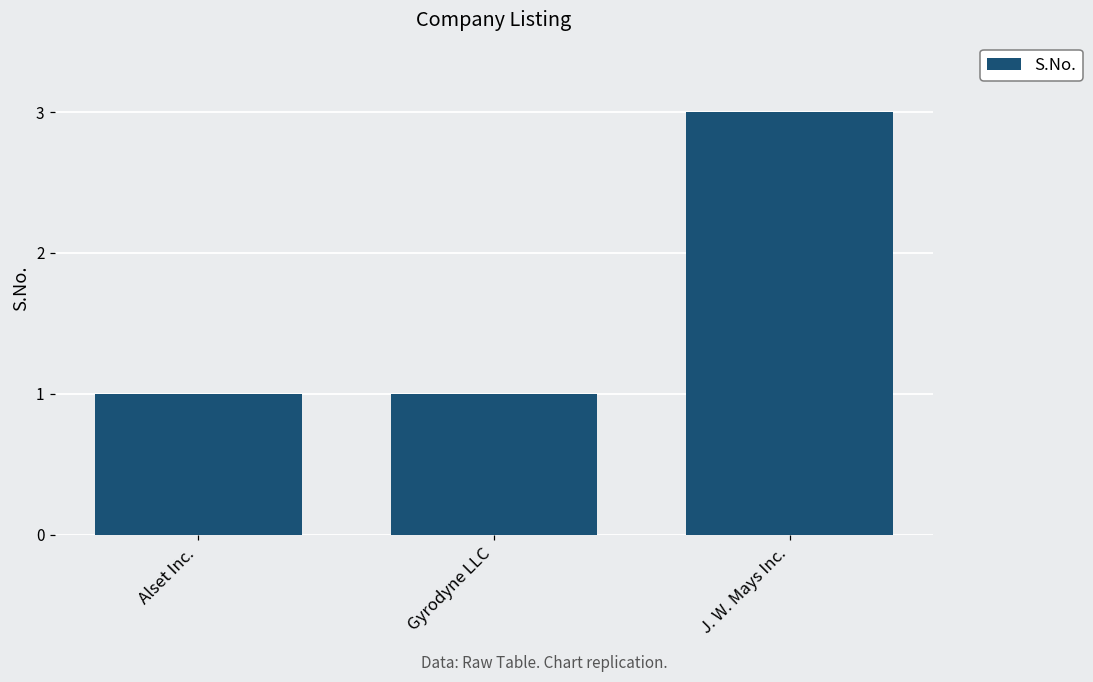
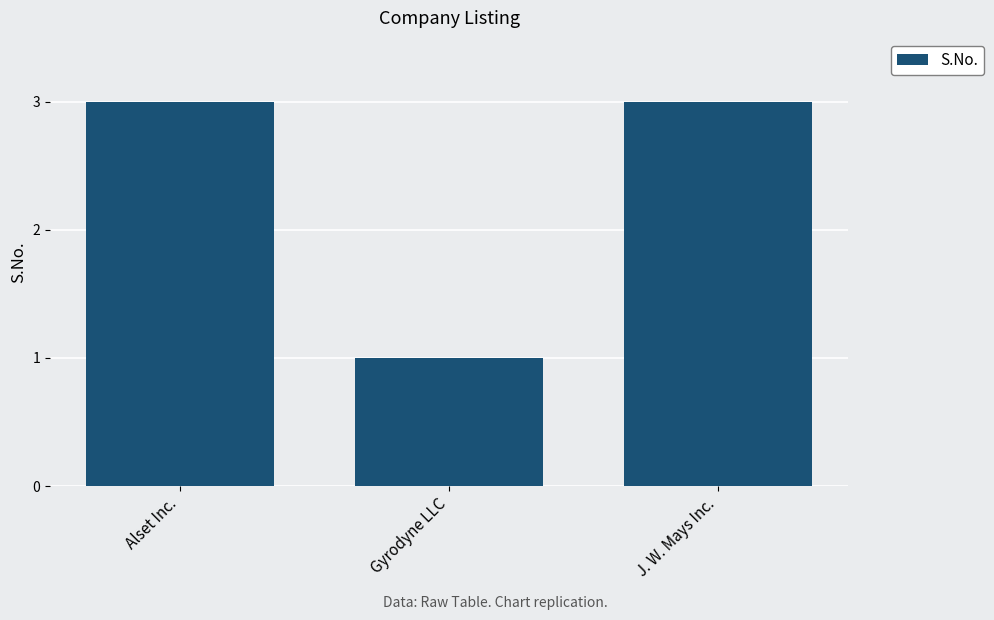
Alset Inc.: 1 -> 3
